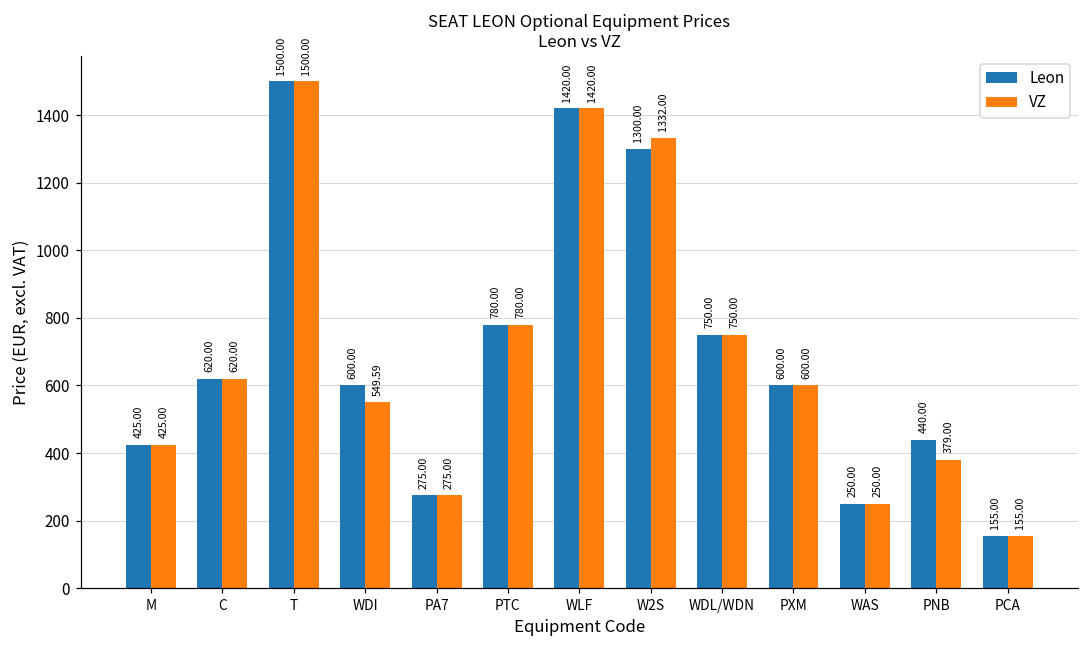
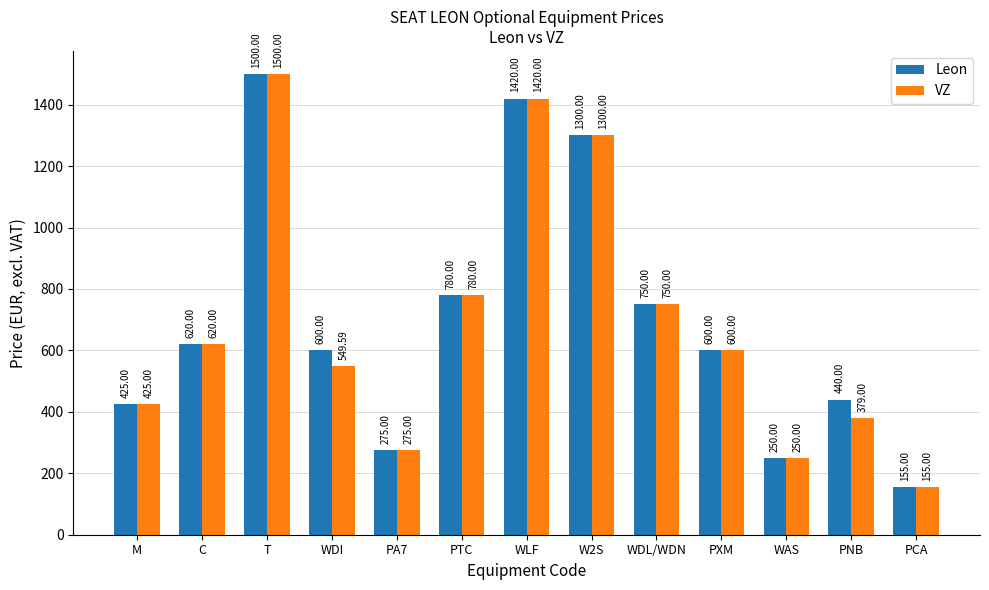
VZ, W2S: 1332.00 -> 1300.00
